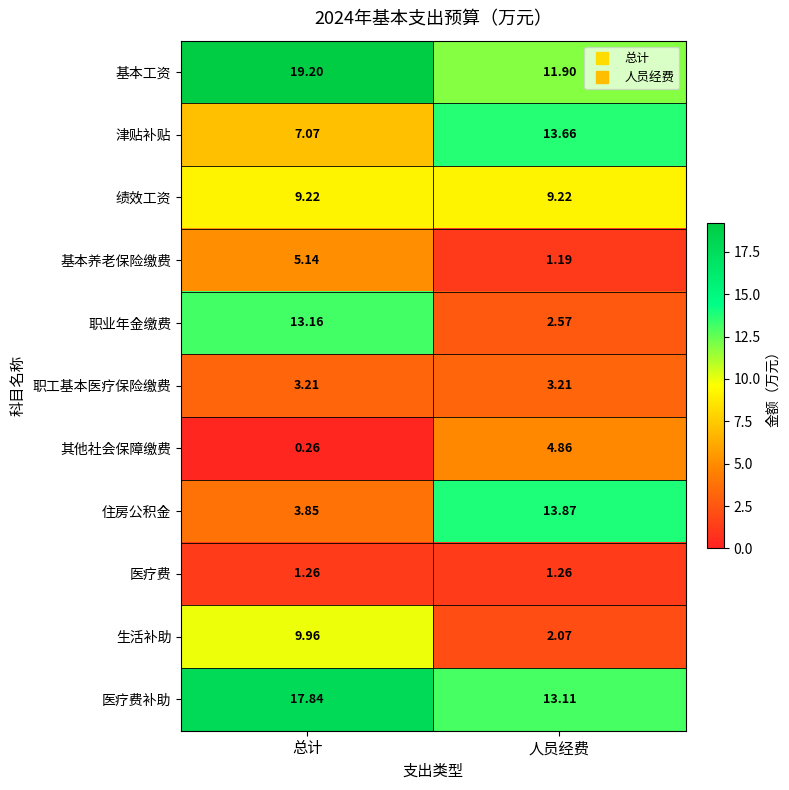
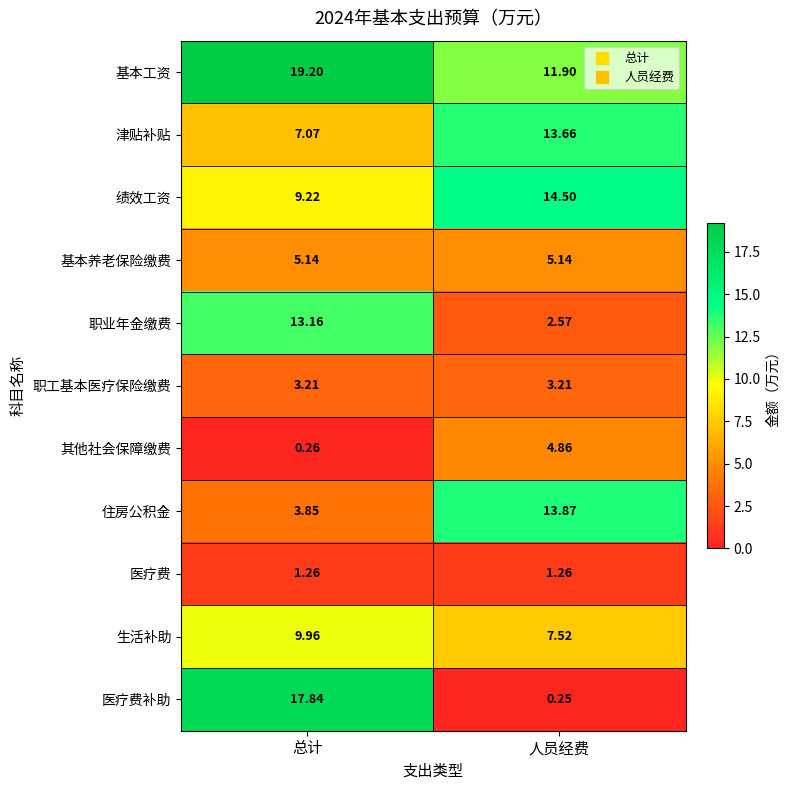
绩效工资, 人员经费: 9.22 -> 14.50
基本养老保险缴费, 人员经费: 1.19 -> 5.14
生活补助, 人员经费: 2.07 -> 7.52
医疗费补助, 人员经费: 13.11 -> 0.25
